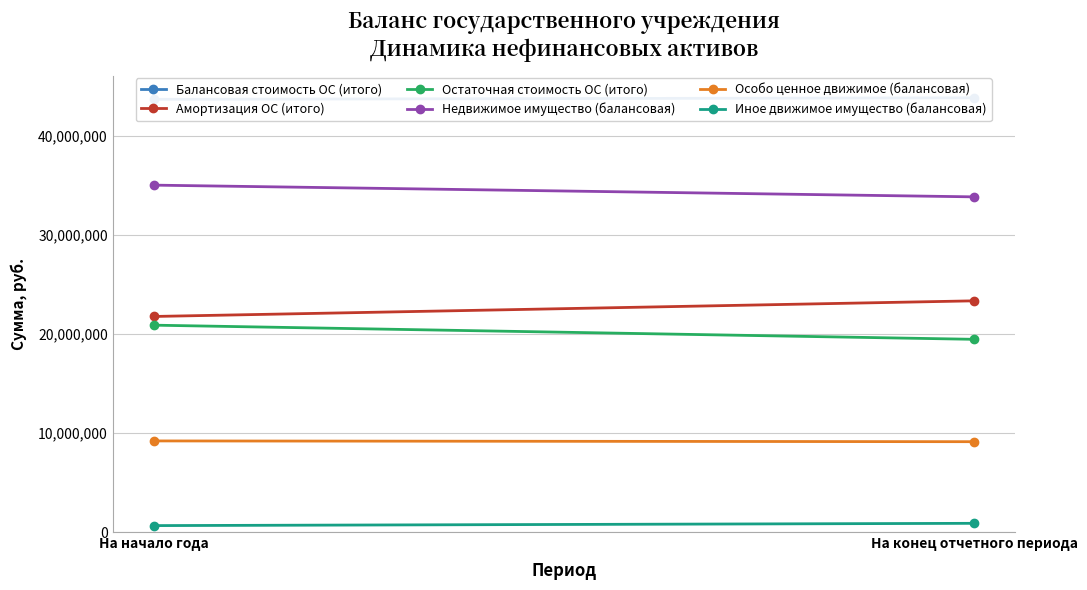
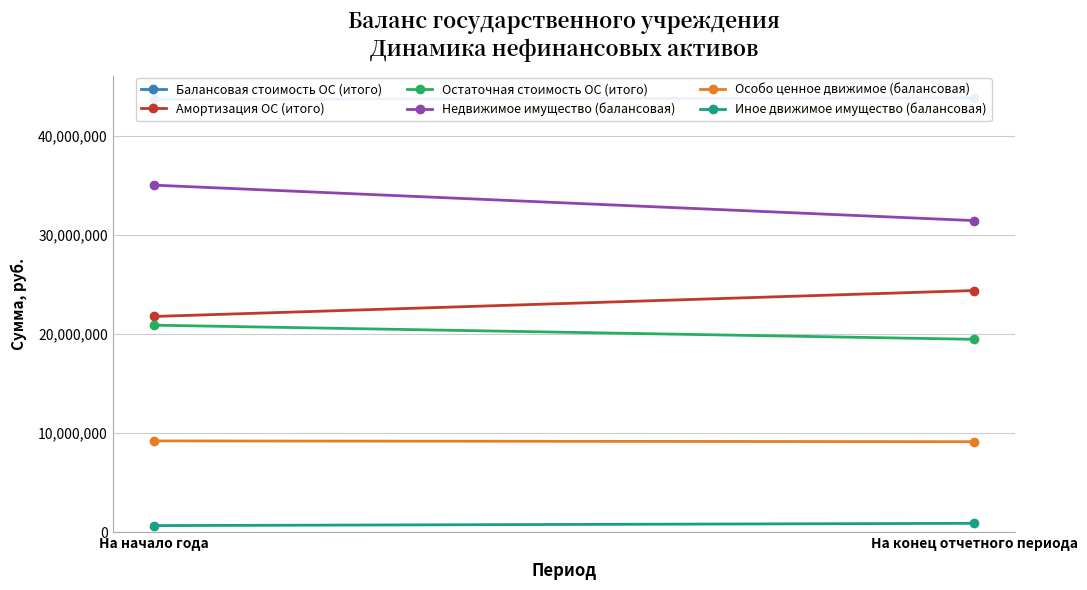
Амортизация ОС (итого), На конец отчетного периода: 23,000,000 -> 24,000,000
Недвижимое имущество (балансовая), На конец отчетного периода: 34,000,000 -> 31,000,000
